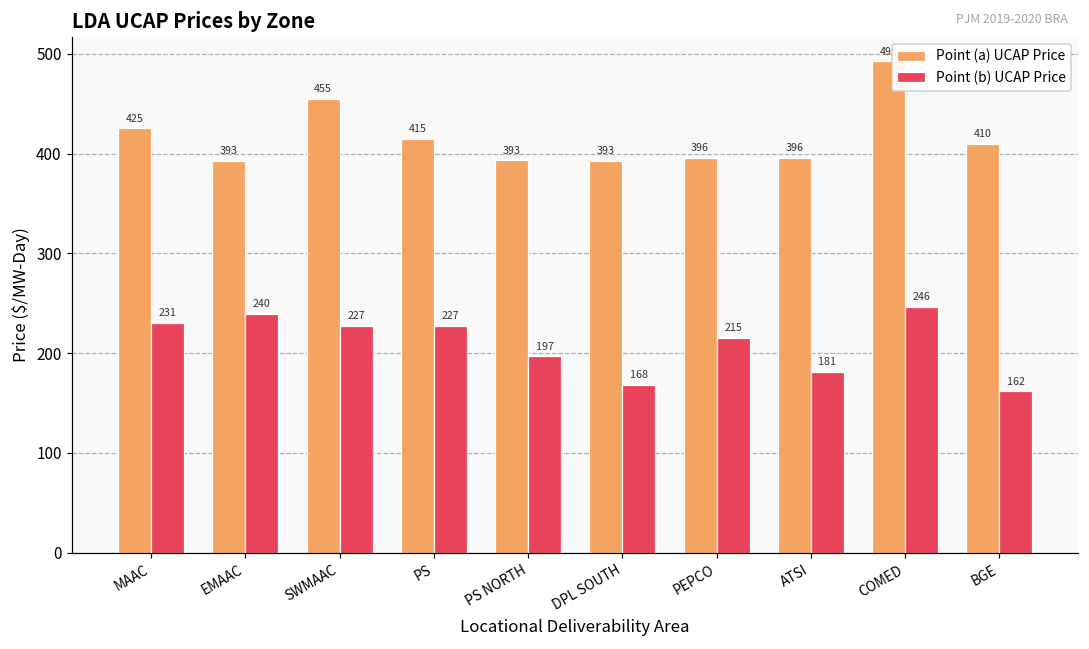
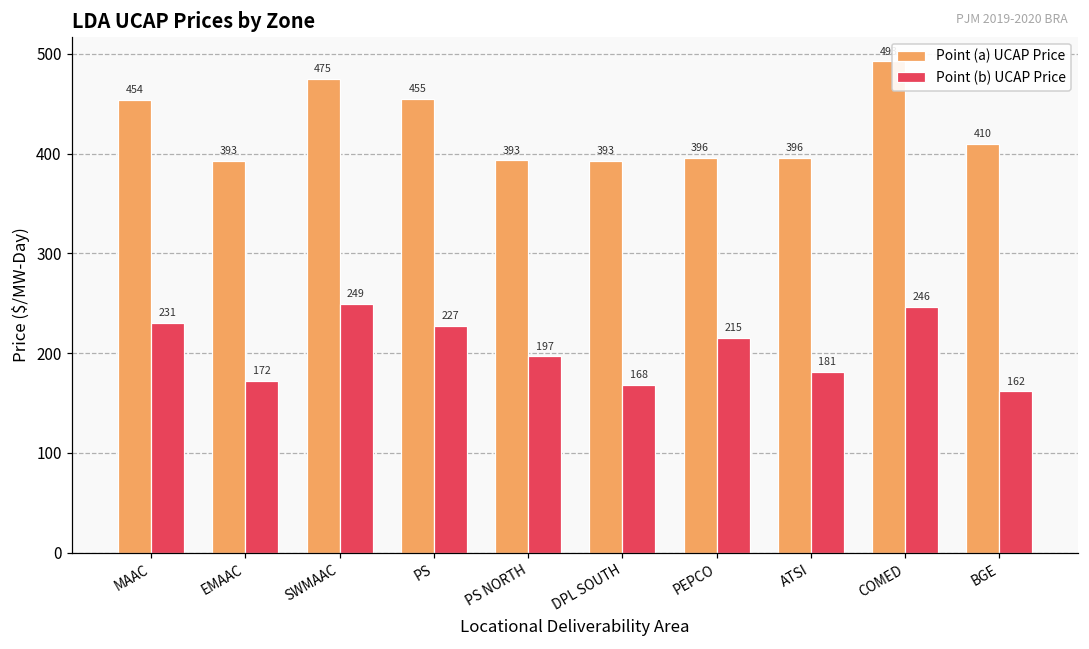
Point (a) UCAP Price, MAAC: 425 -> 454
Point (b) UCAP Price, EMAAC: 240 -> 172
Point (a) UCAP Price, SWMAAC: 455 -> 475
Point (b) UCAP Price, SWMAAC: 227 -> 249
Point (a) UCAP Price, PS: 415 -> 455
